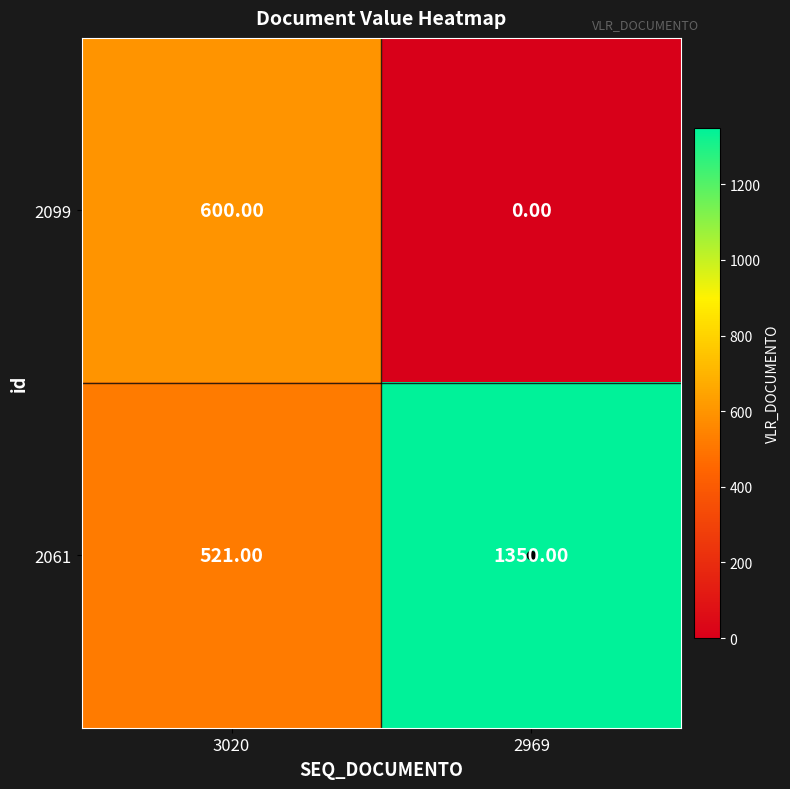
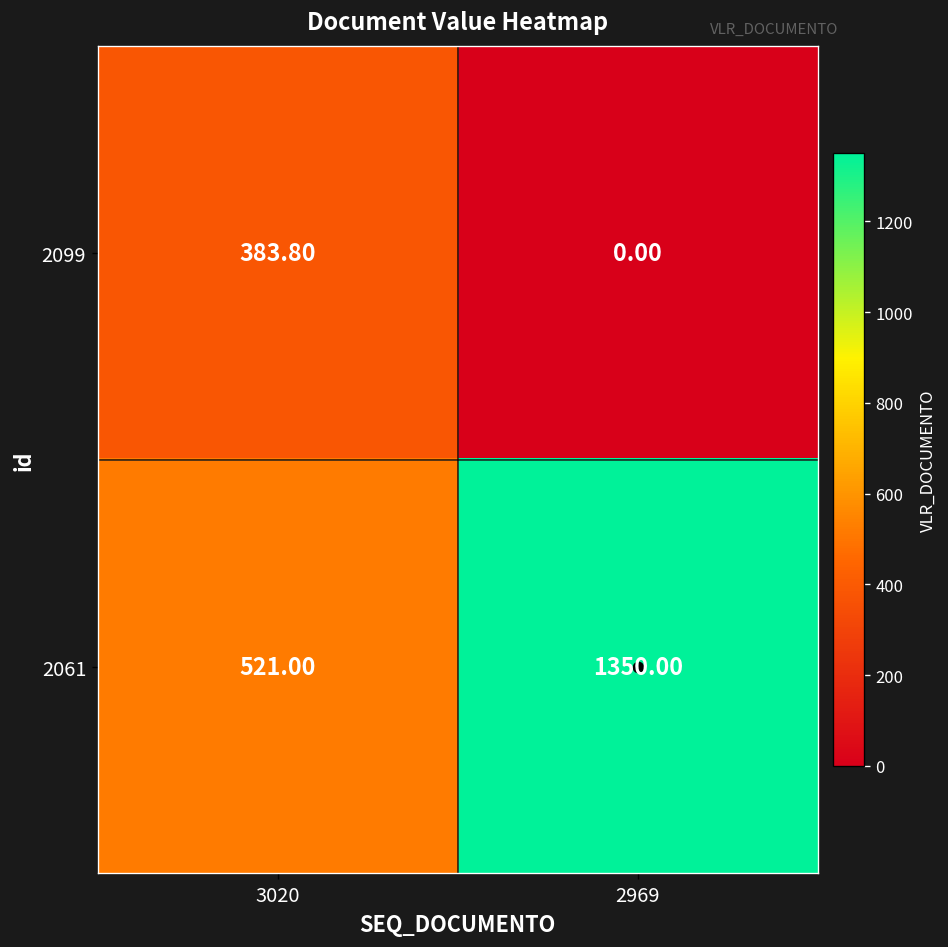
2099, 3020: 600.00 -> 383.80
